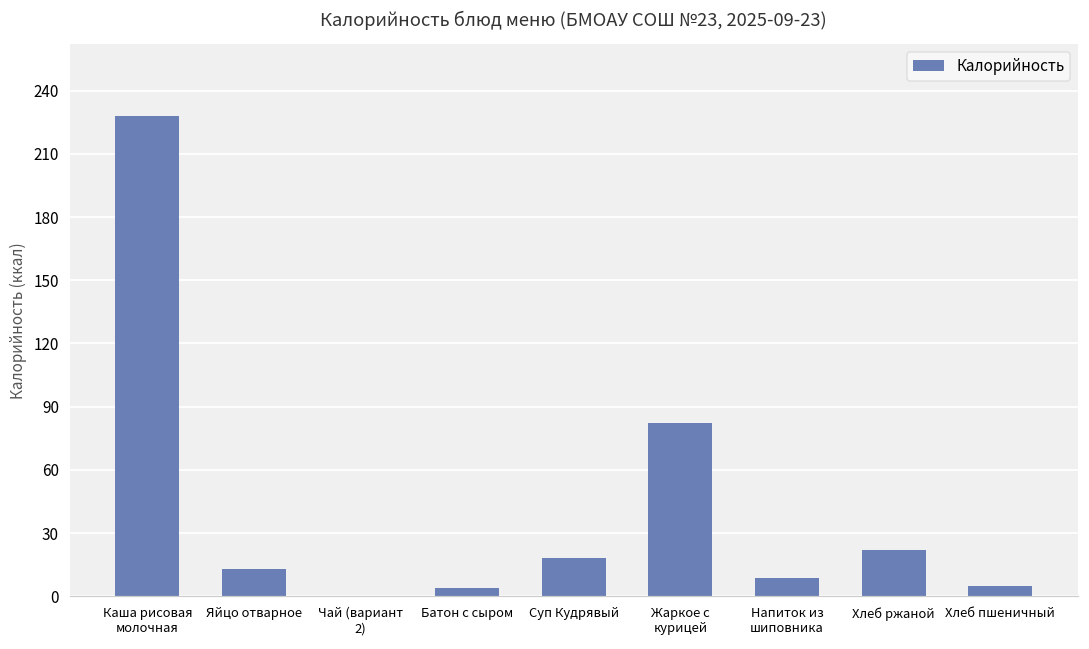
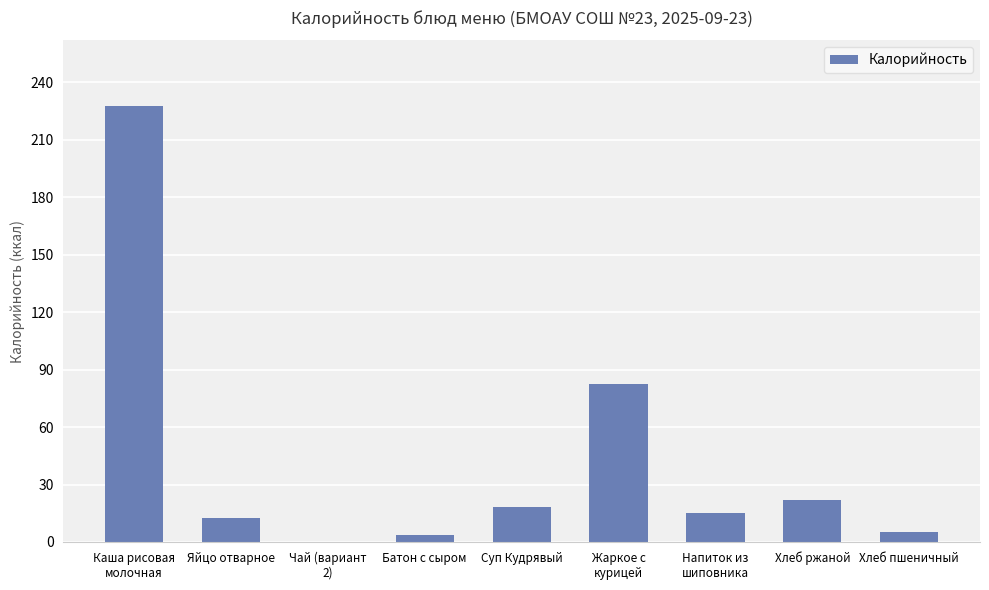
Напиток из шиповника: 9 -> 15
